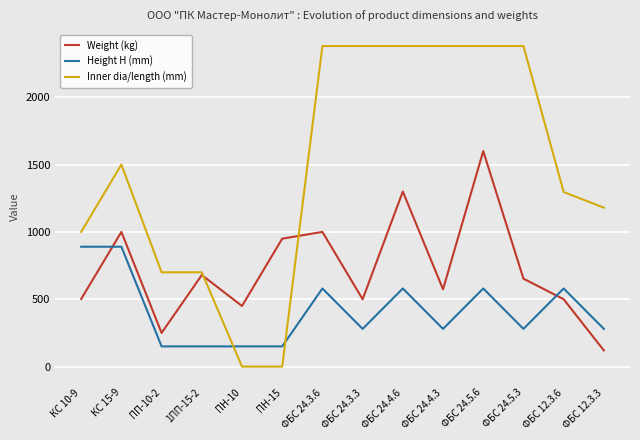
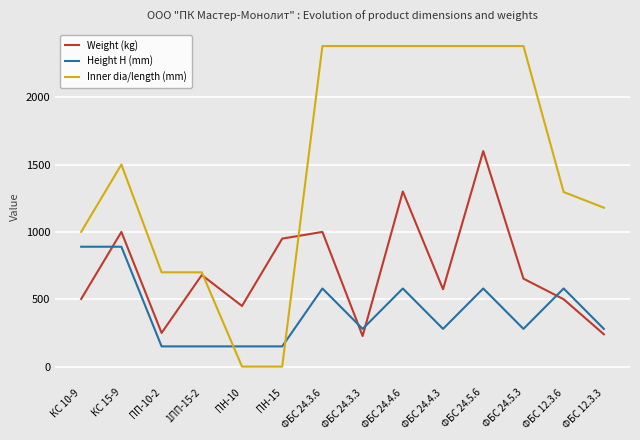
Weight (kg), ФБС 24.3.3: 500 -> 230
Weight (kg), ФБС 12.3.3: 120 -> 240
